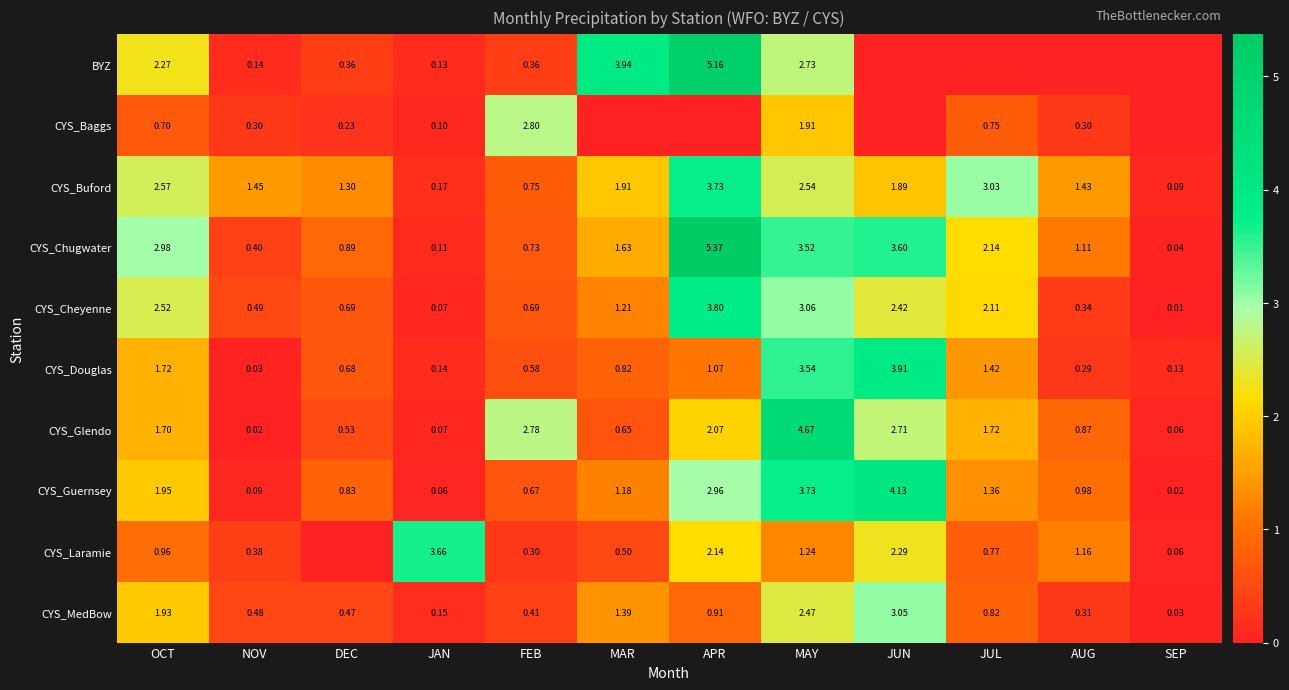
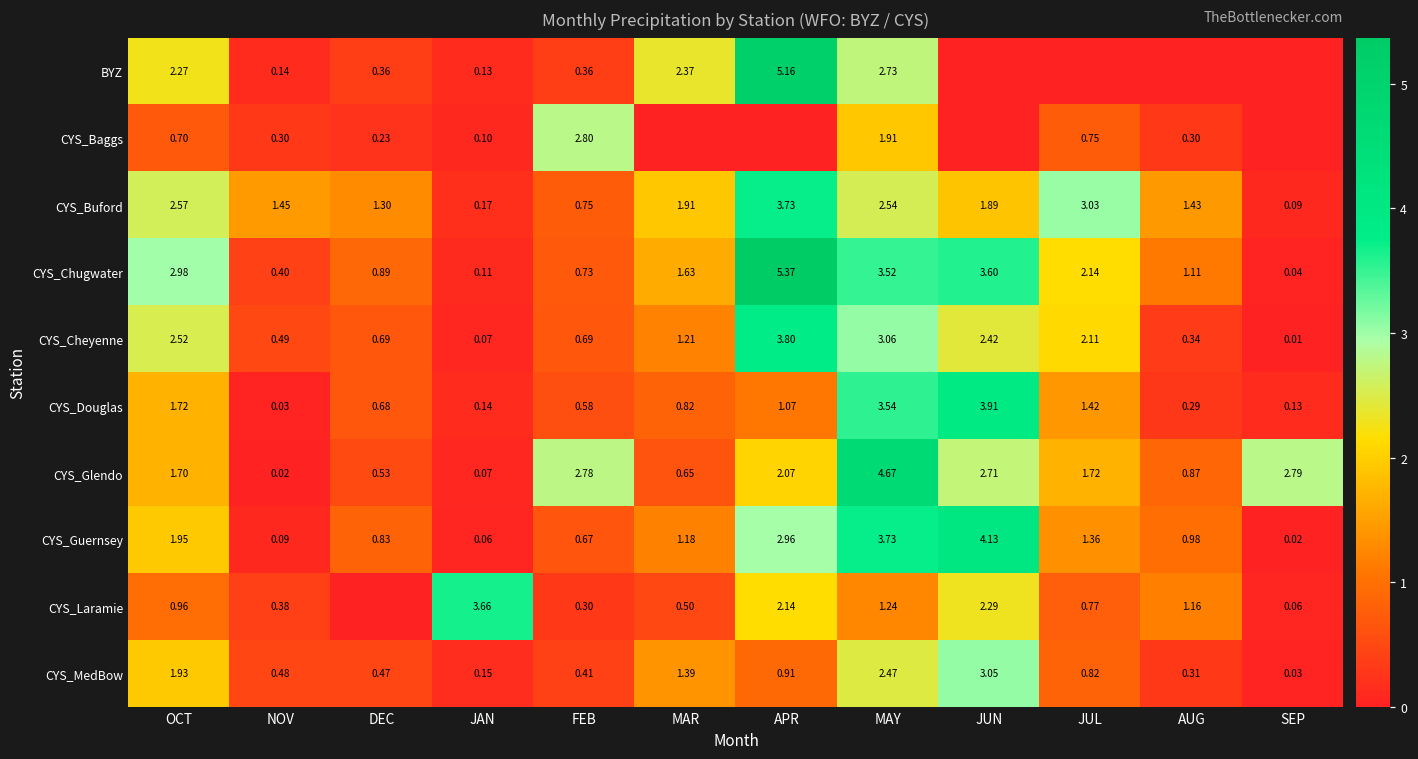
BYZ, MAR: 3.94 -> 2.37
CYS_Glendo, SEP: 0.06 -> 2.79
